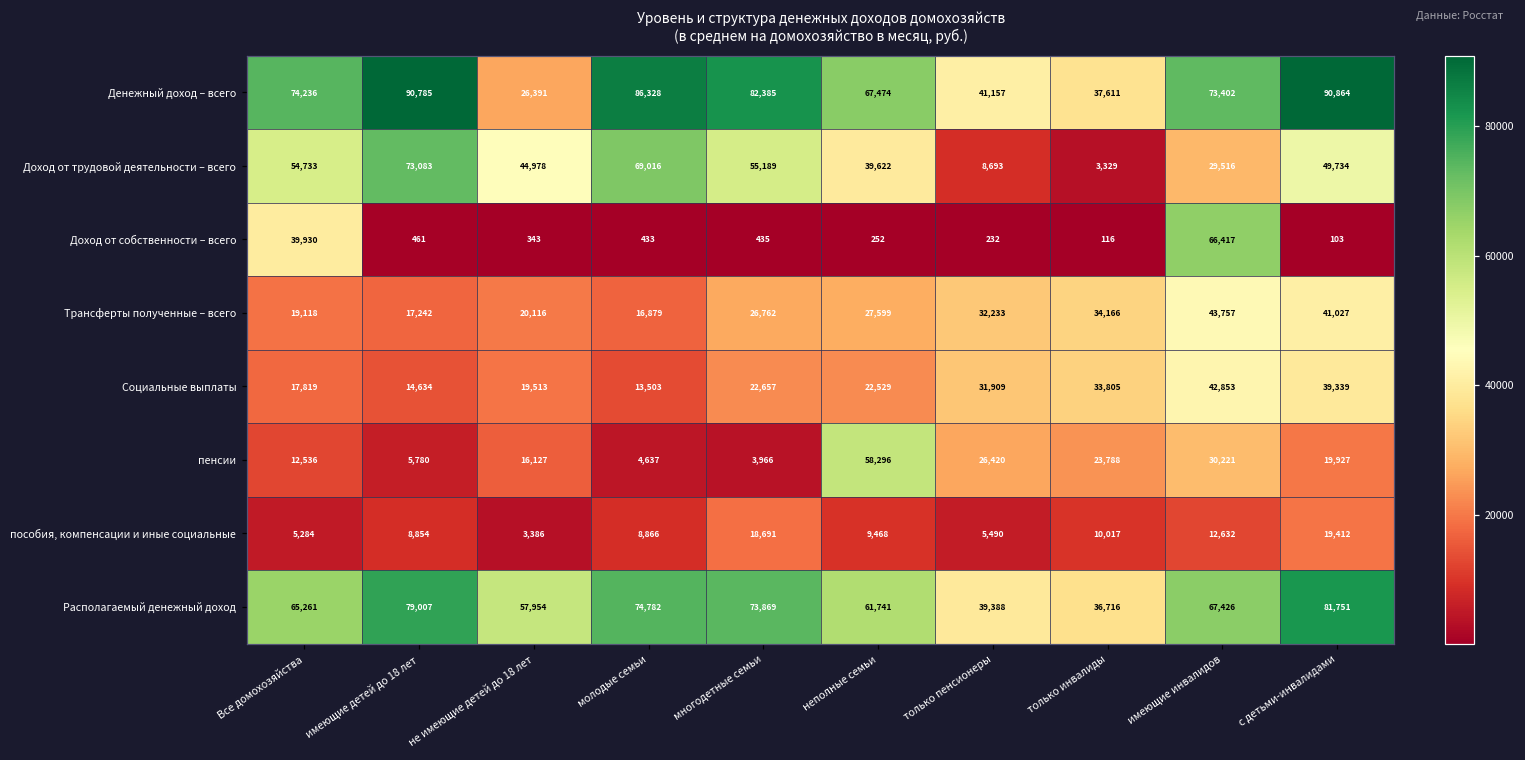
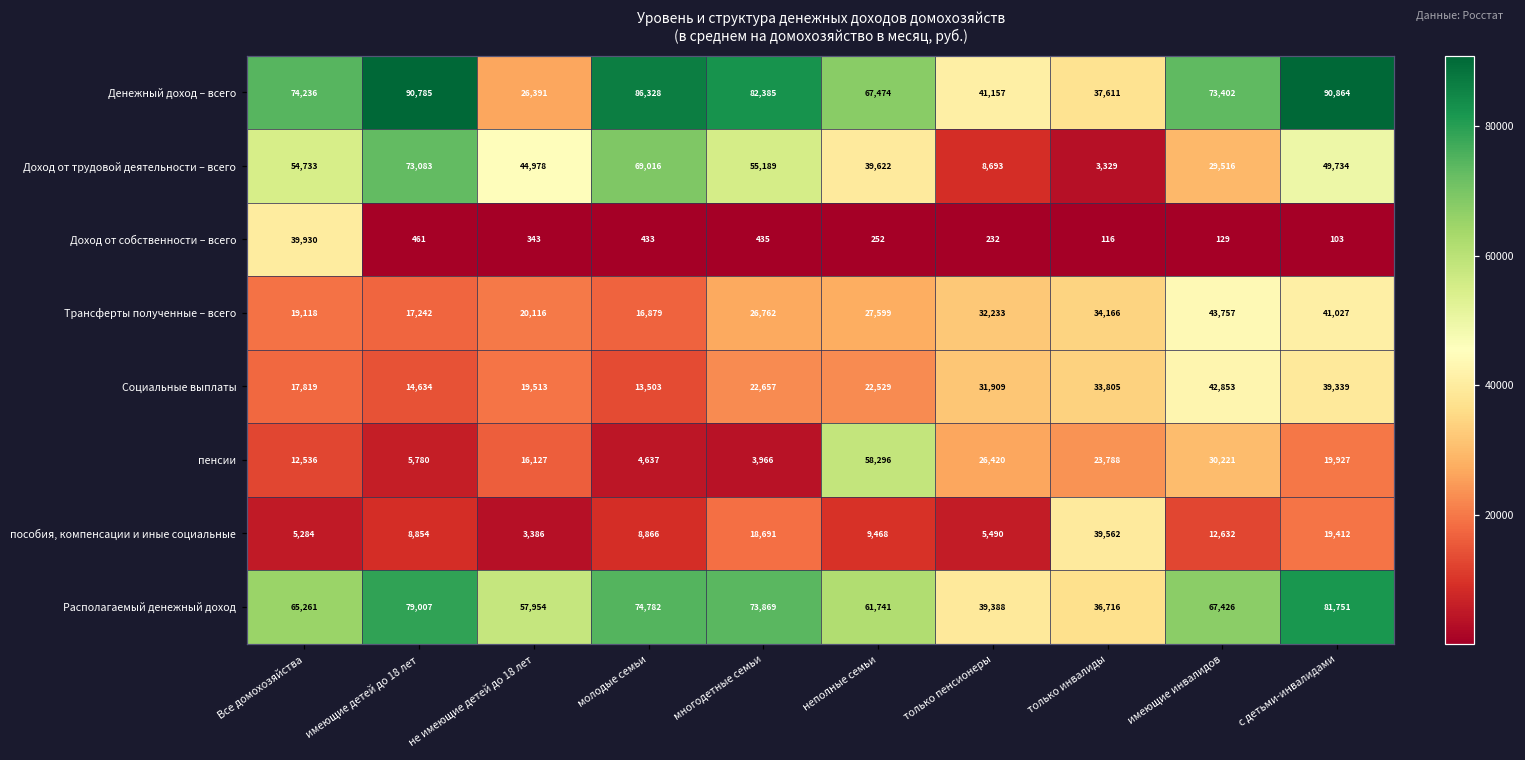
Доход от собственности – всего, имеющие инвалидов: 66,417 -> 129
пособия, компенсации и иные социальные, только инвалиды: 10,017 -> 39,562
